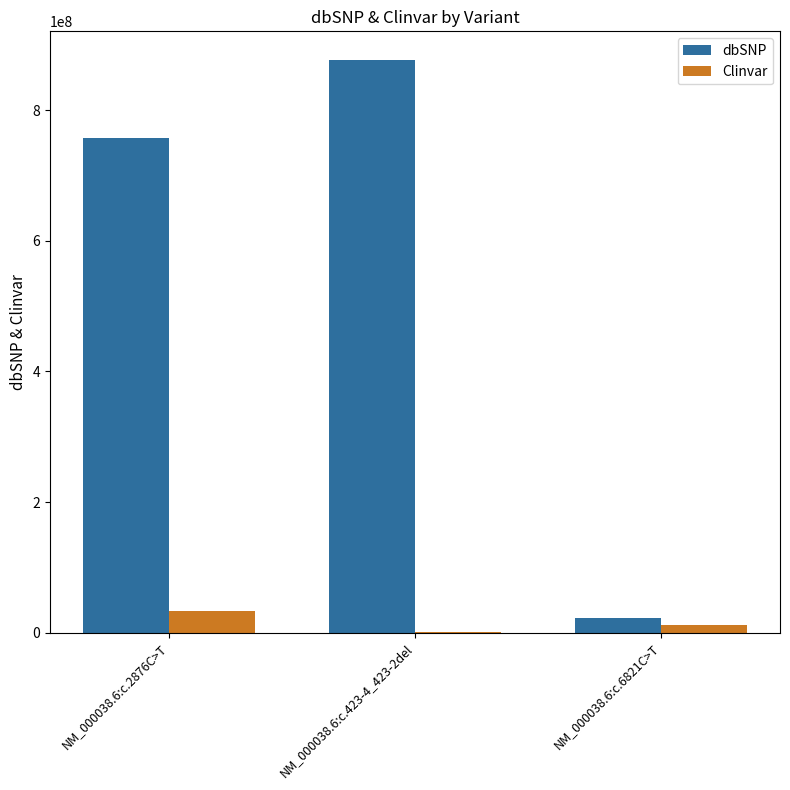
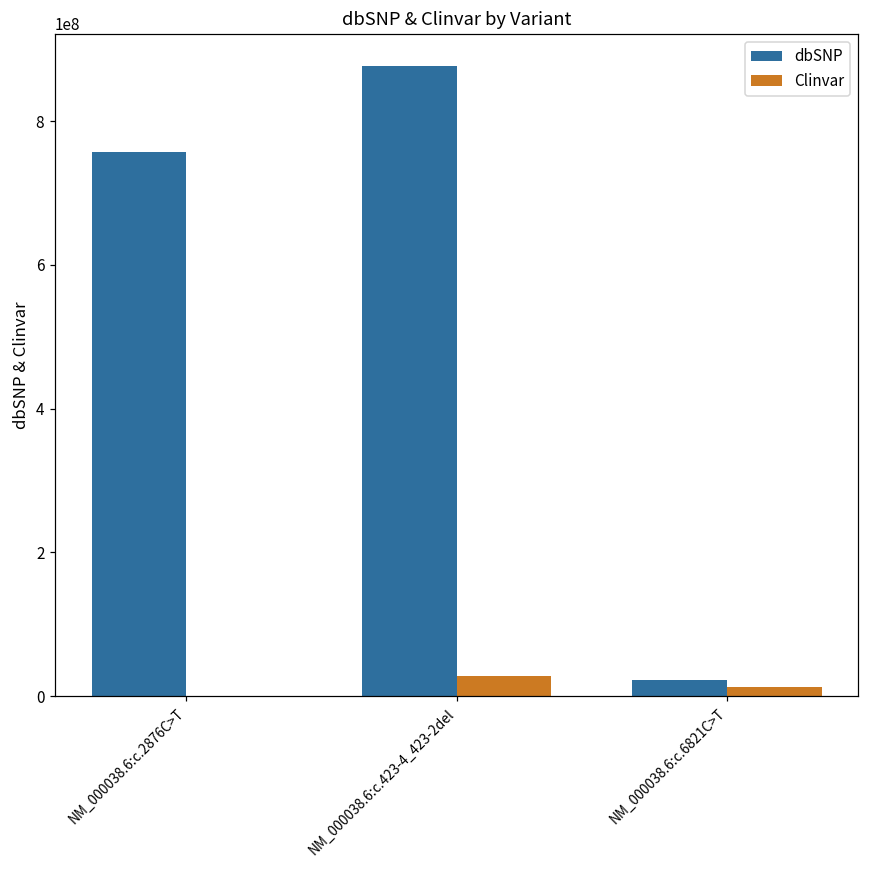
Clinvar, NM_000038.6:c.2876C>T: 30000000 -> 0
Clinvar, NM_000038.6:c.423-4_423-2del: 0 -> 30000000
